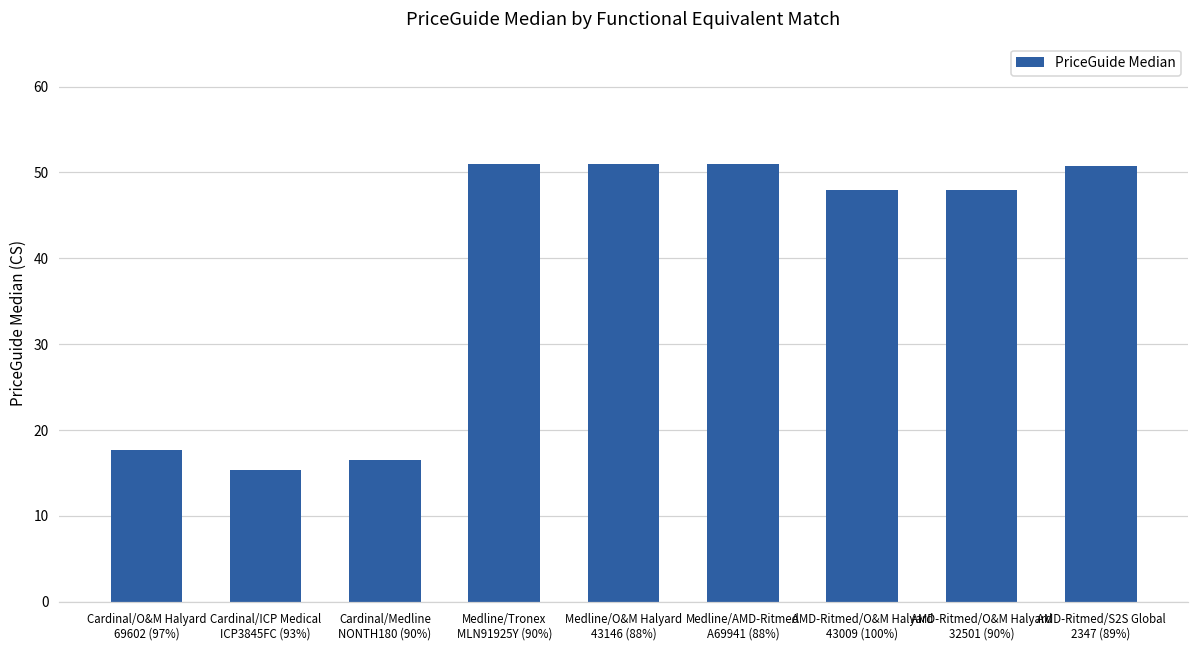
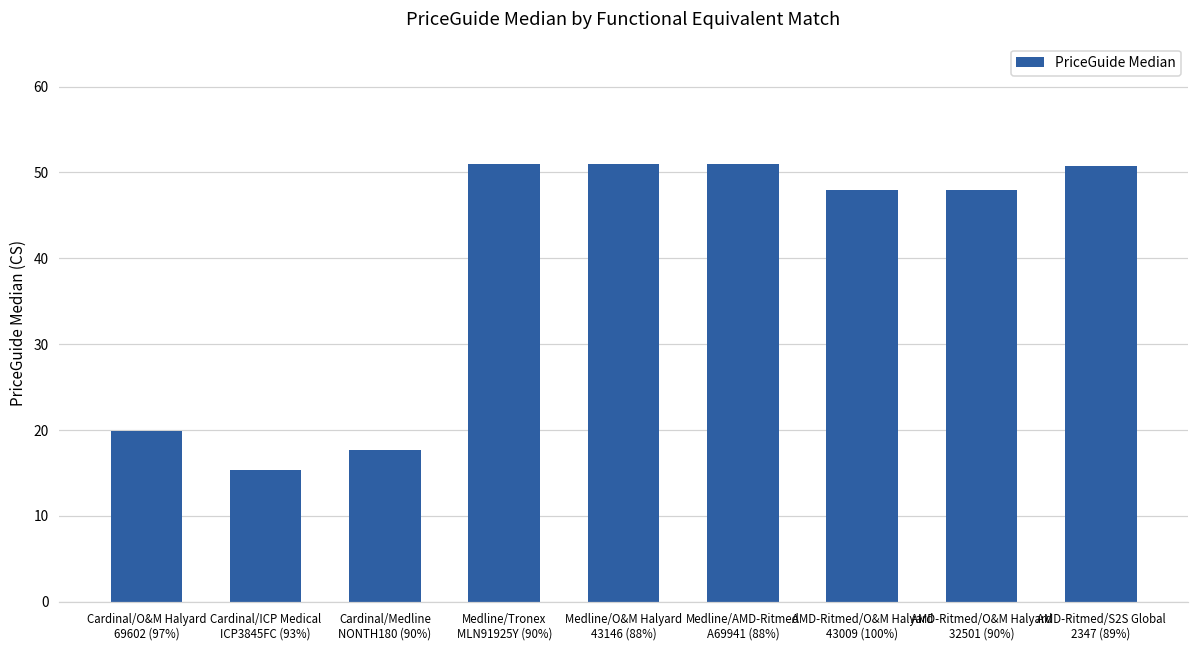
Cardinal/O&M Halyard 69602 (97%): 18 -> 20
Cardinal/Medline NONTH180 (90%): 17 -> 18
